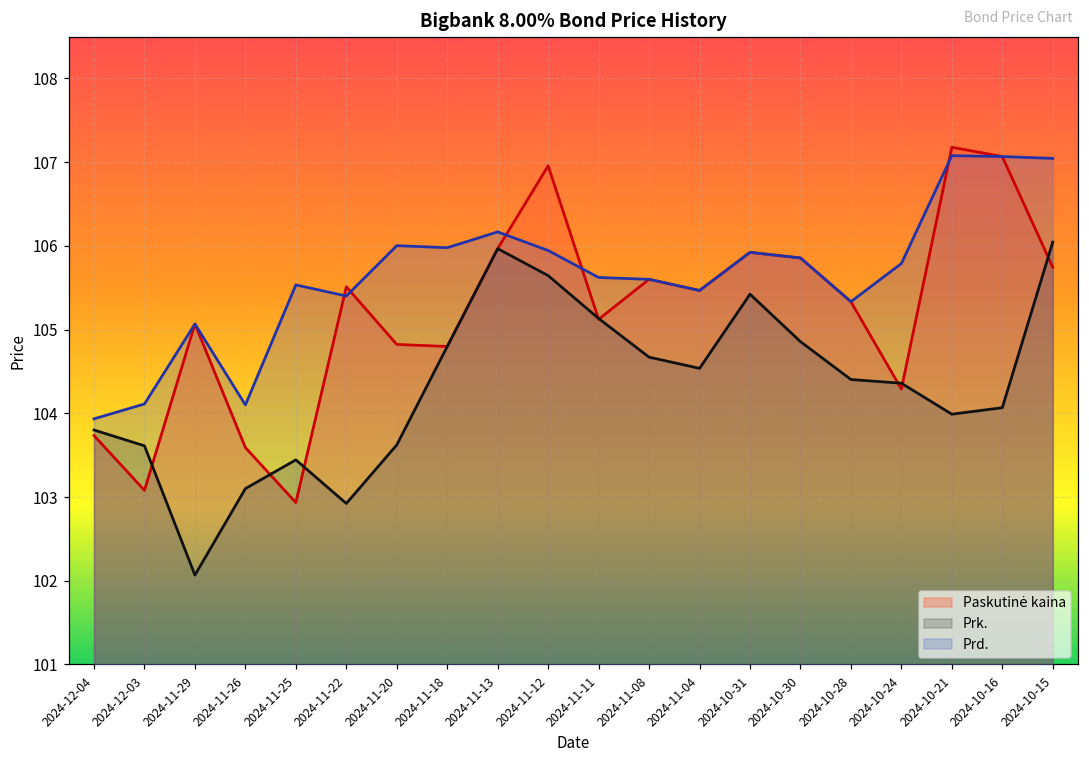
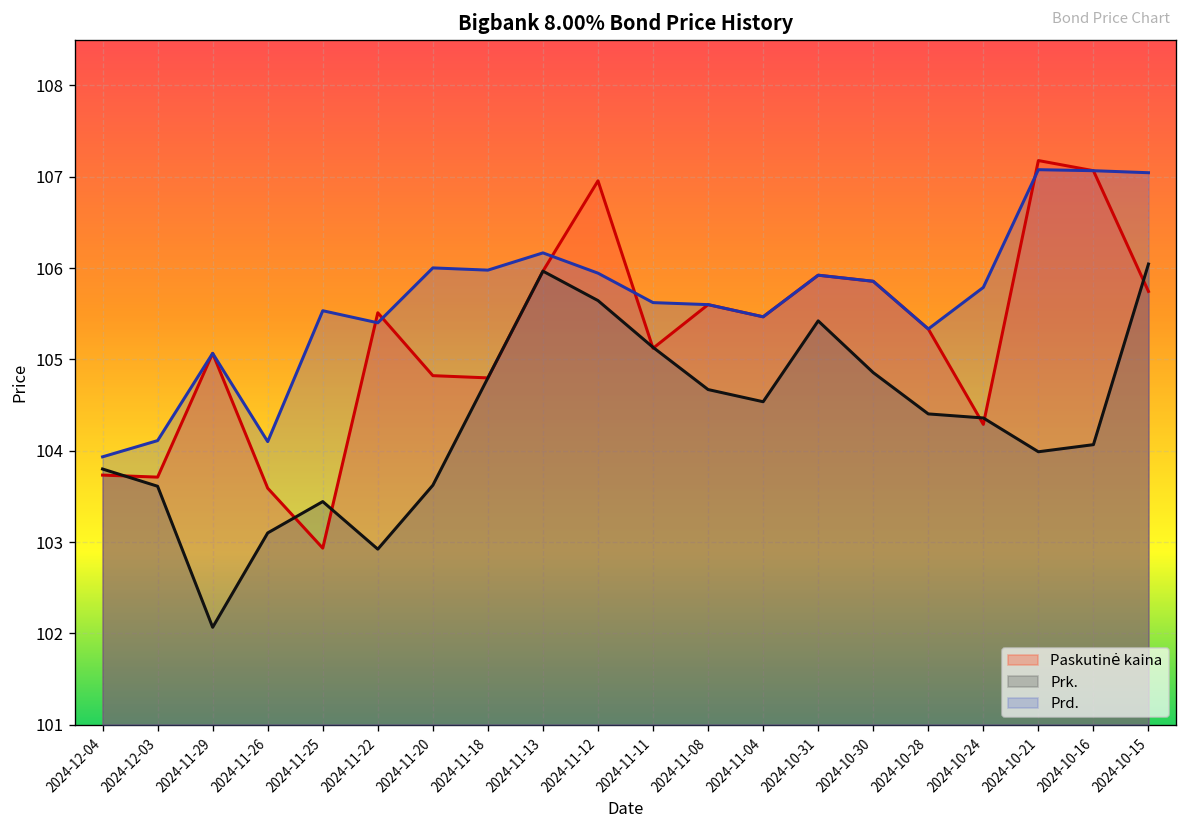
Paskutinė kaina, 2024-12-03: 103.1 -> 103.7
